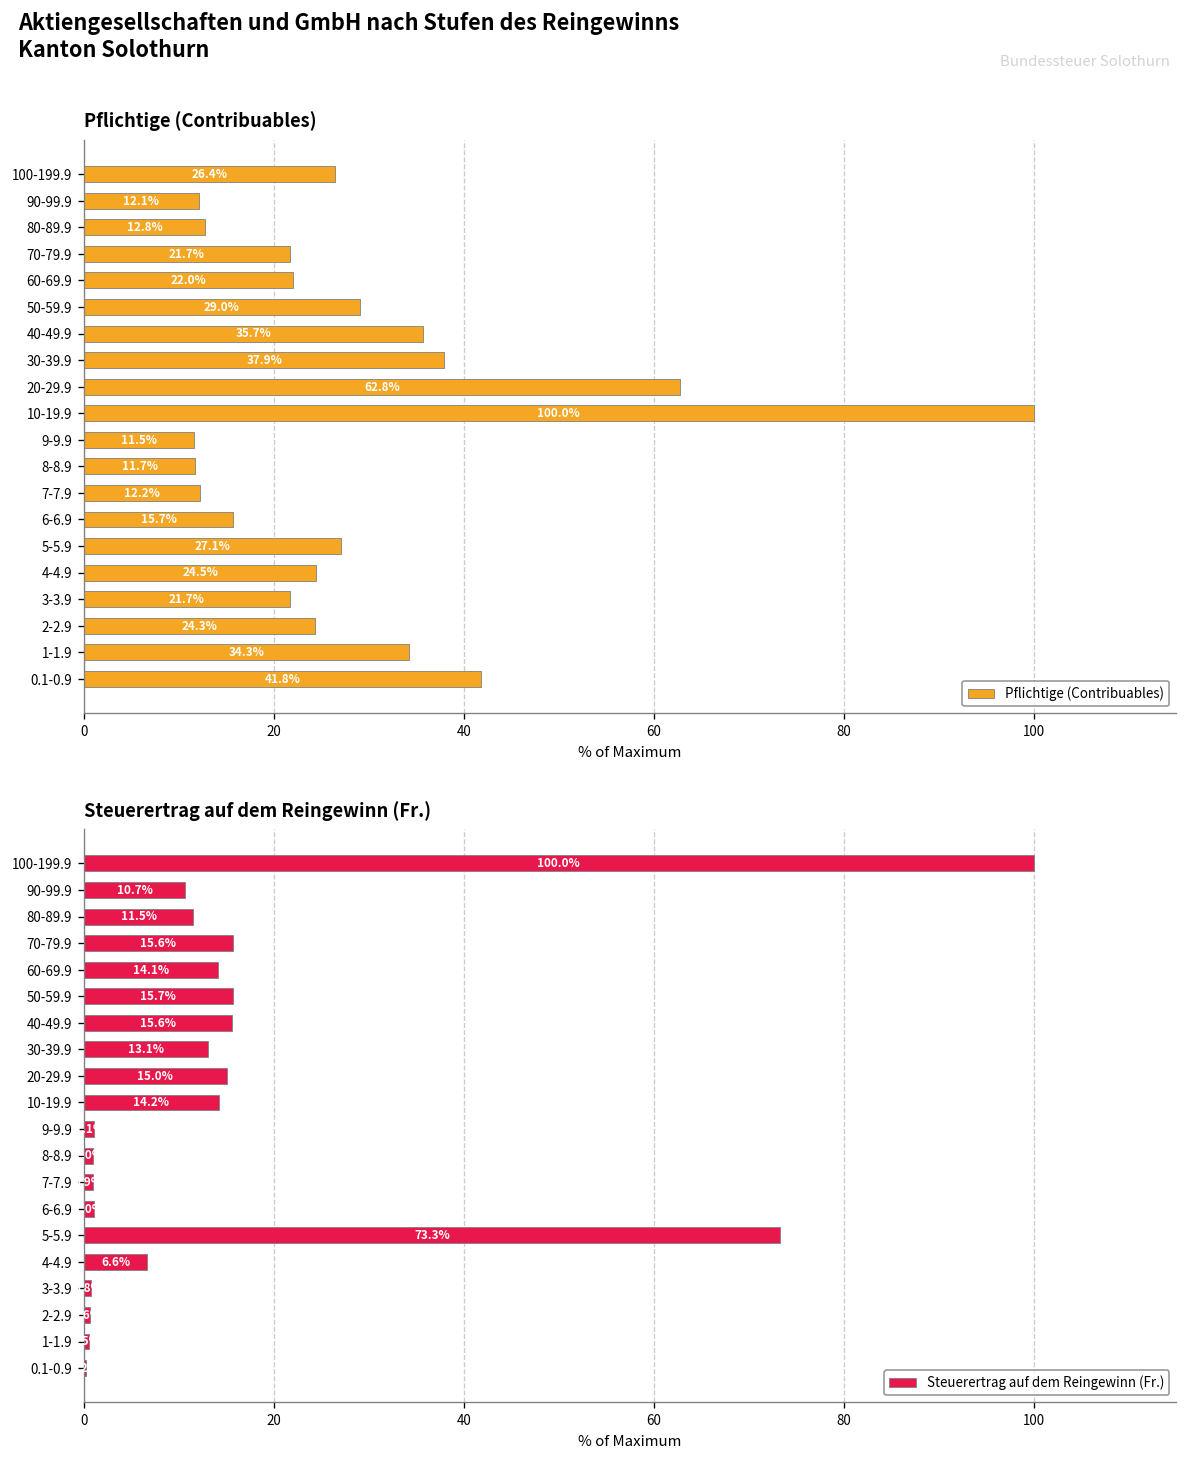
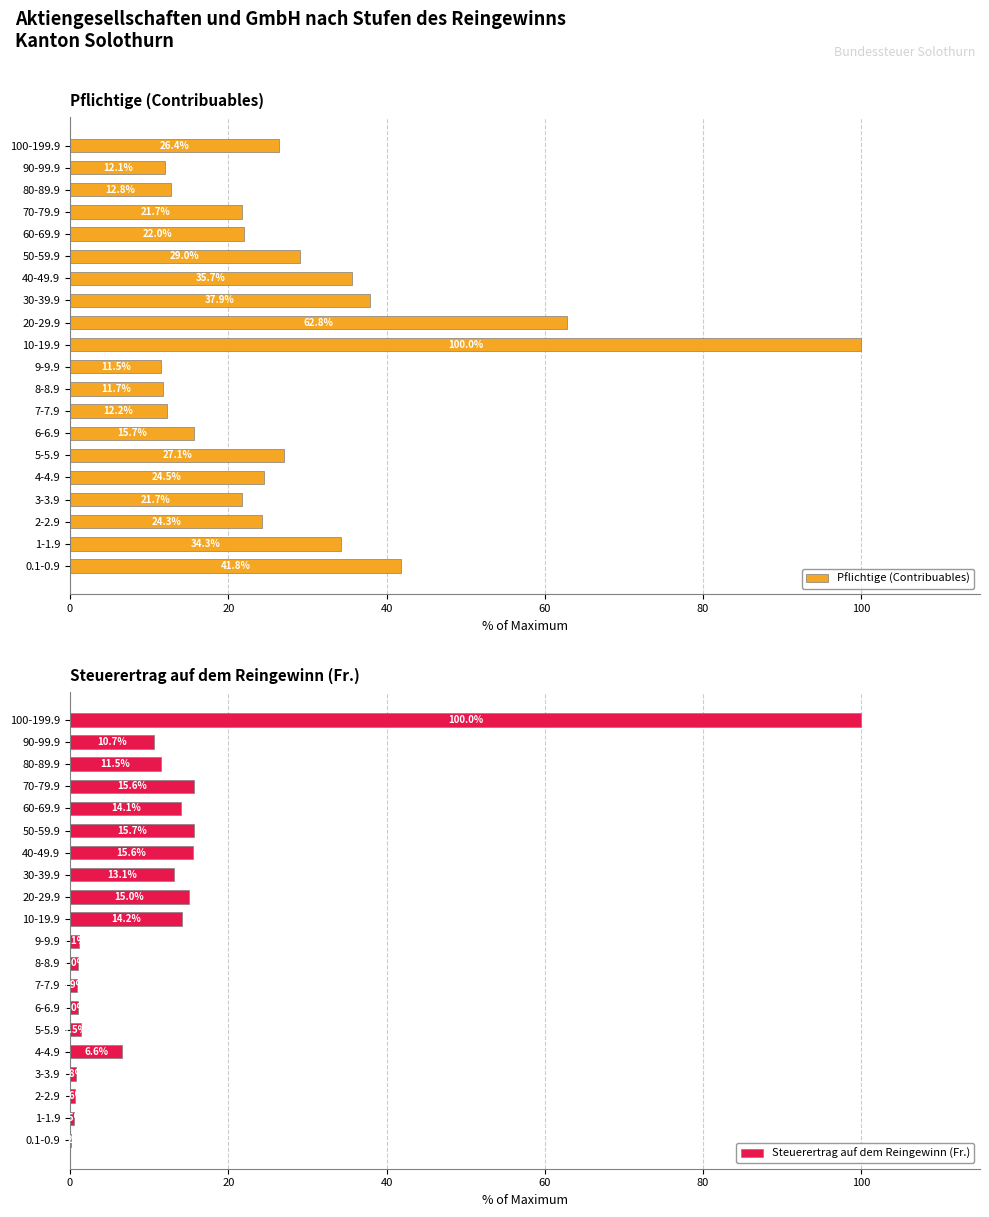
Steuerertrag auf dem Reingewinn (Fr.), 5-5.9: 73 -> 1
